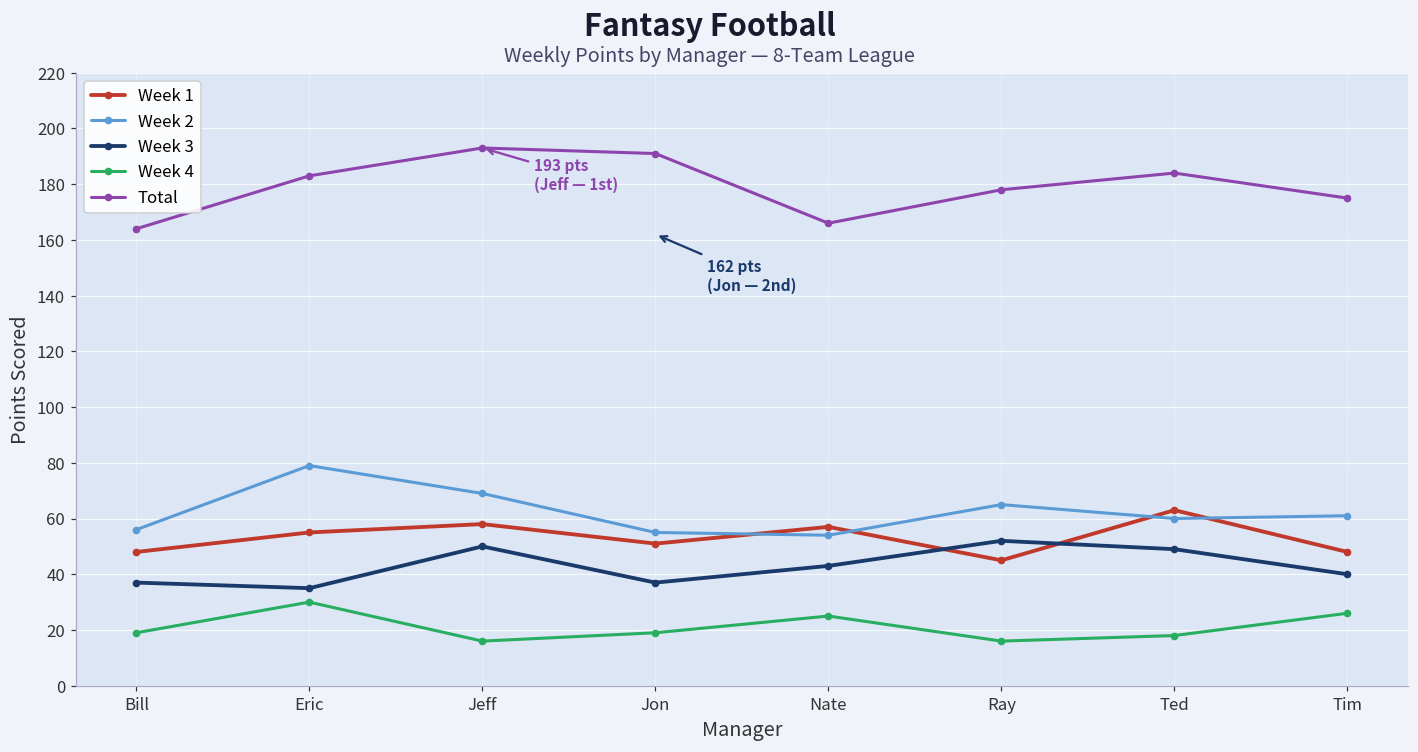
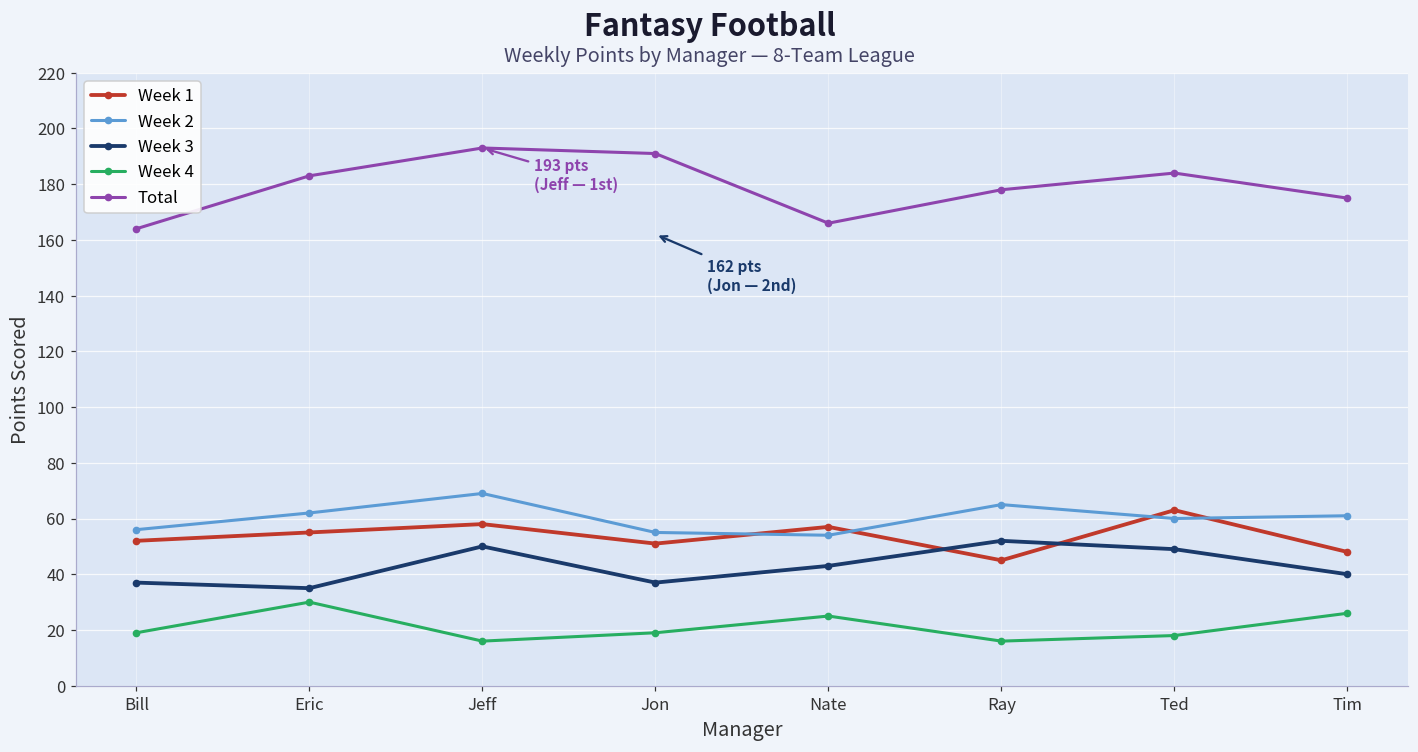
Week 1, Bill: 48 -> 52
Week 2, Eric: 79 -> 62
